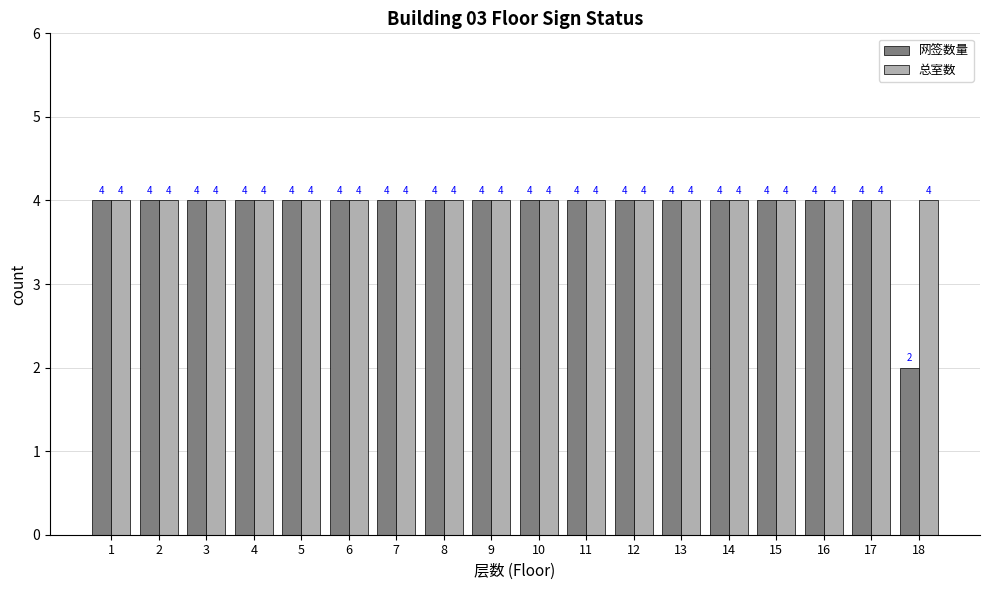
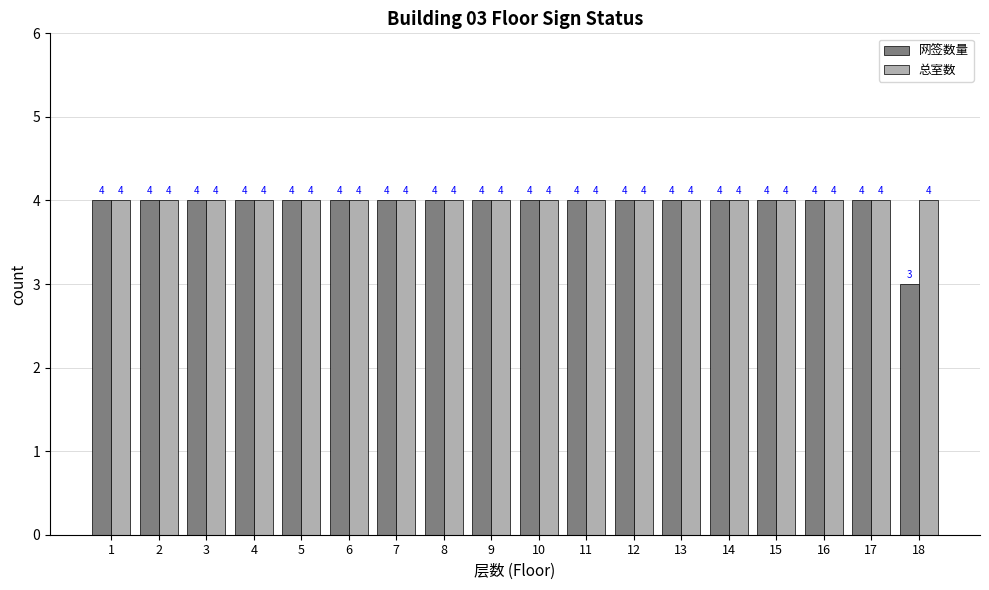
网签数量, 18: 2 -> 3
